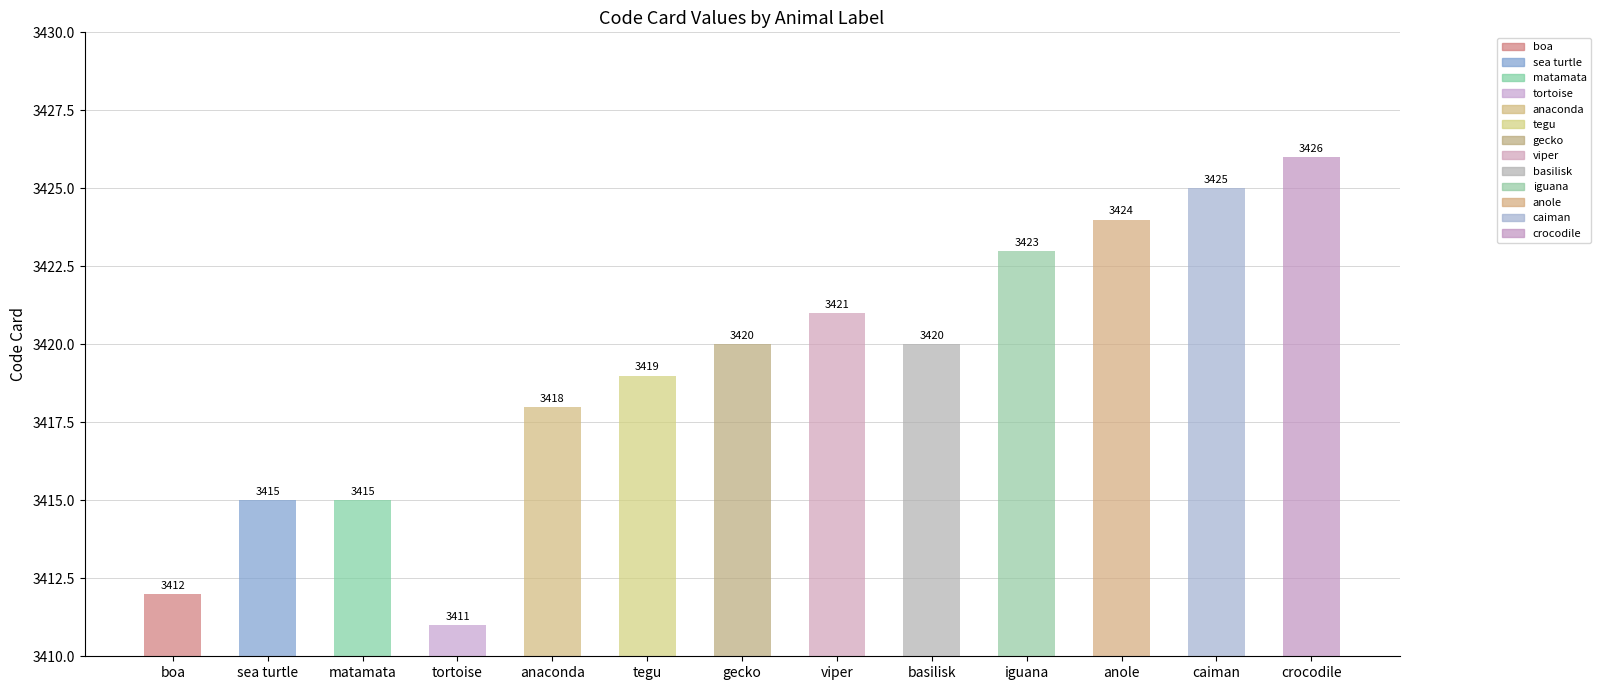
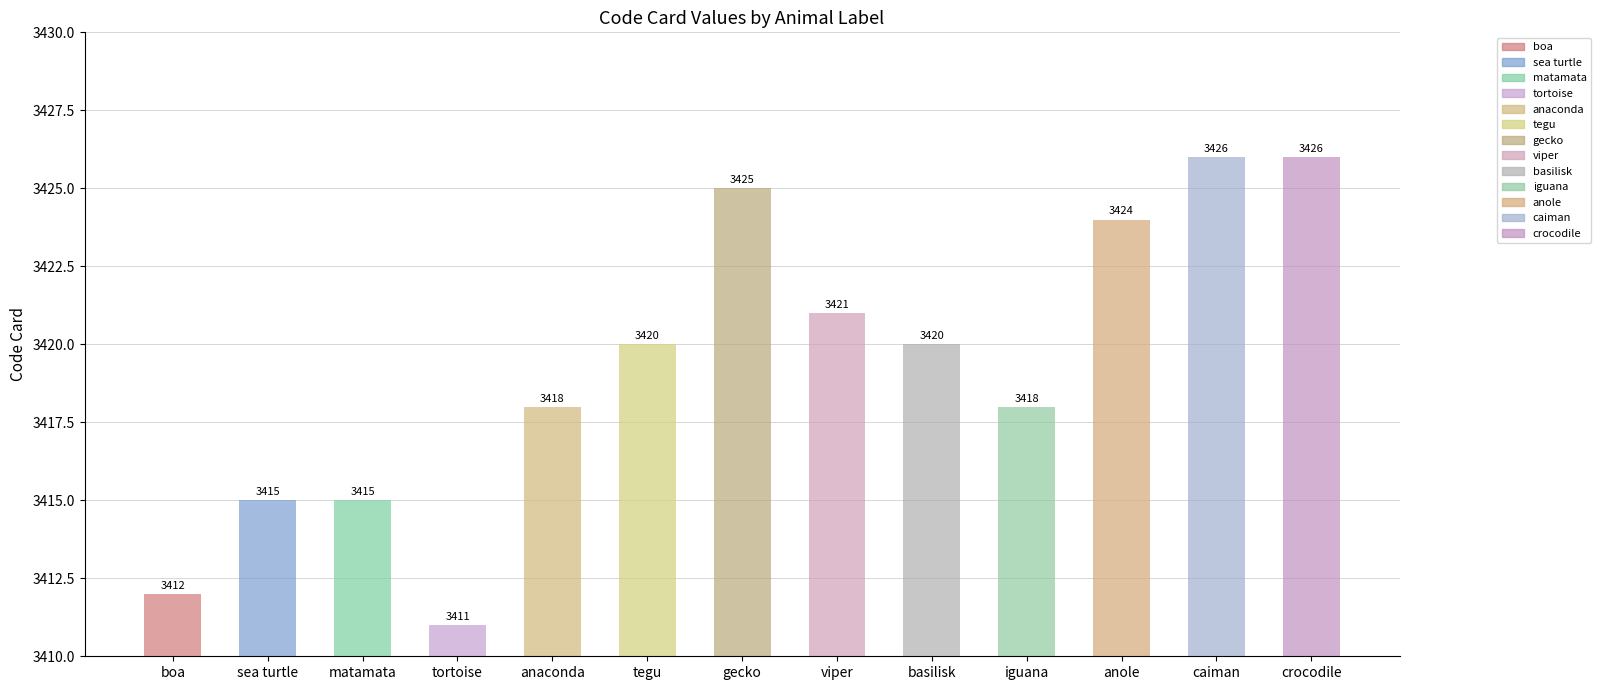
tegu: 3419 -> 3420
gecko: 3420 -> 3425
iguana: 3423 -> 3418
caiman: 3425 -> 3426
